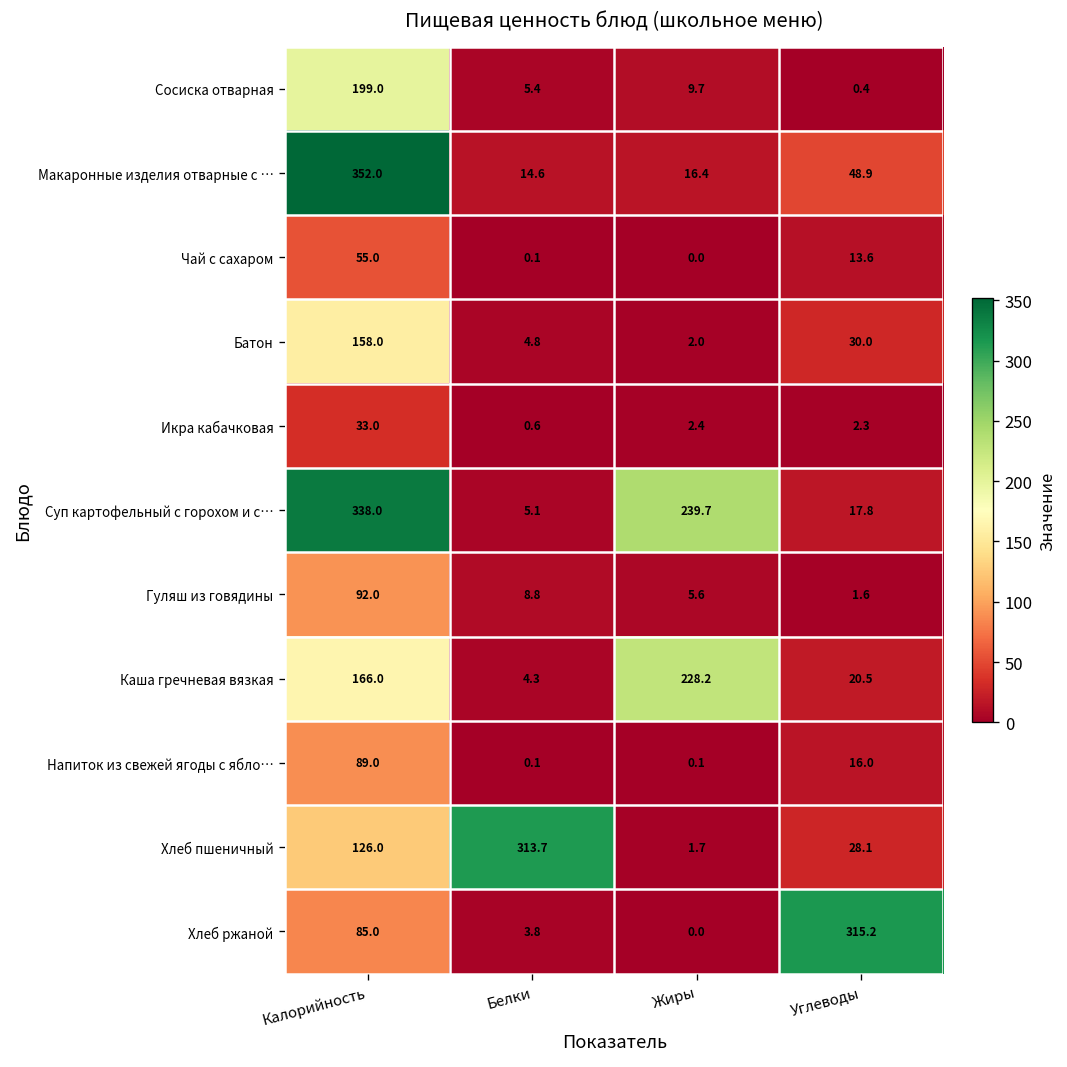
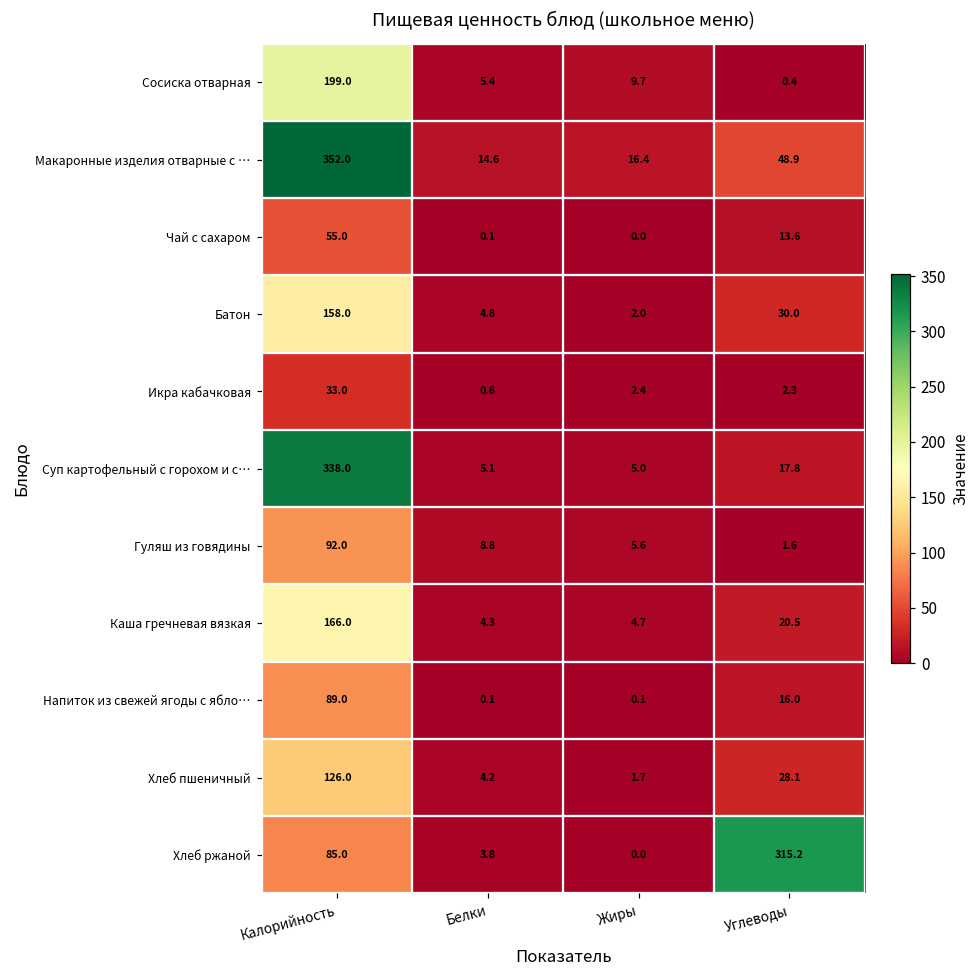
Суп картофельный с горохом и с…, Жиры: 239.7 -> 5.0
Каша гречневая вязкая, Жиры: 228.2 -> 4.7
Хлеб пшеничный, Белки: 313.7 -> 4.2
